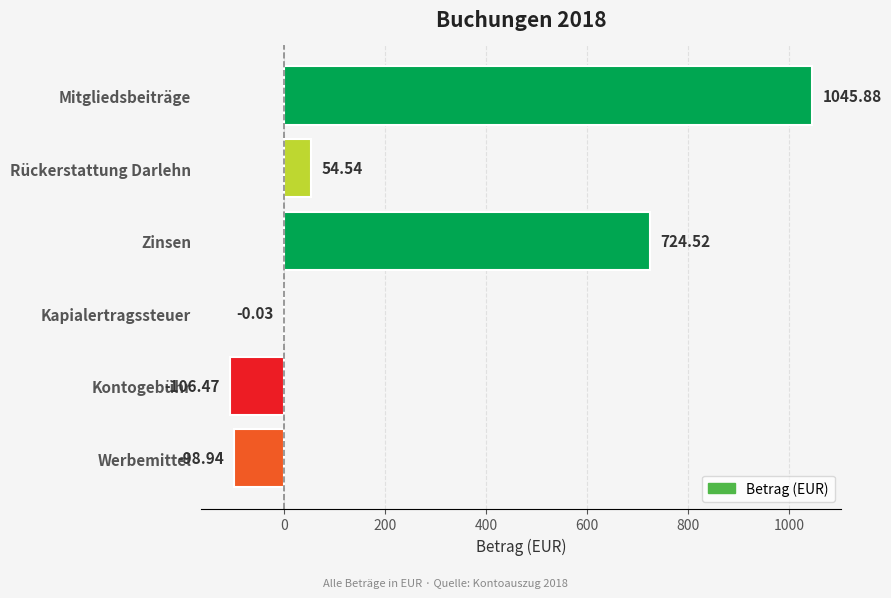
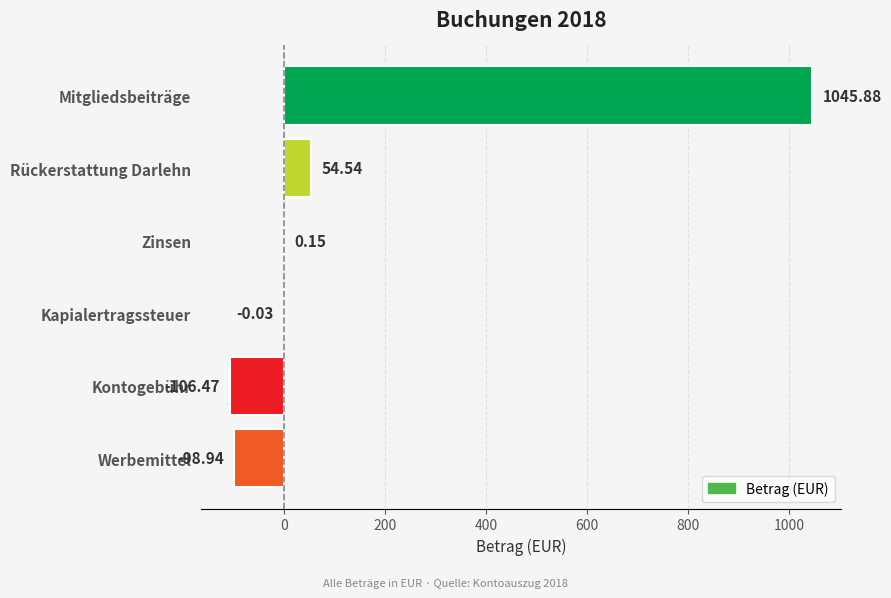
Zinsen: 724.52 -> 0.15
